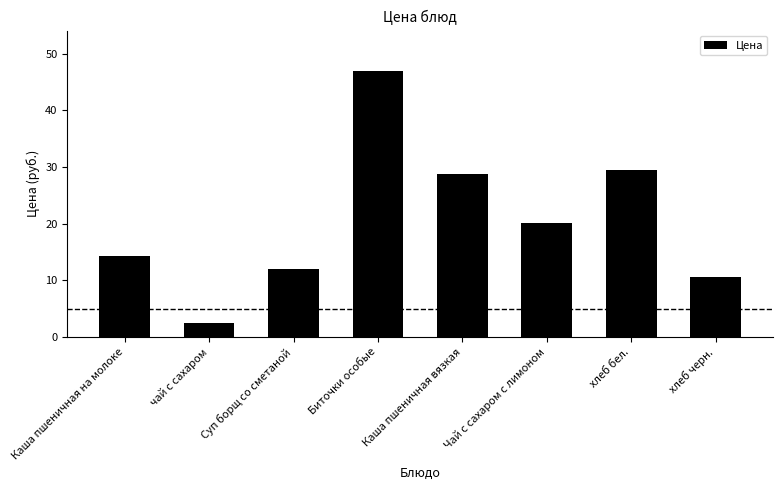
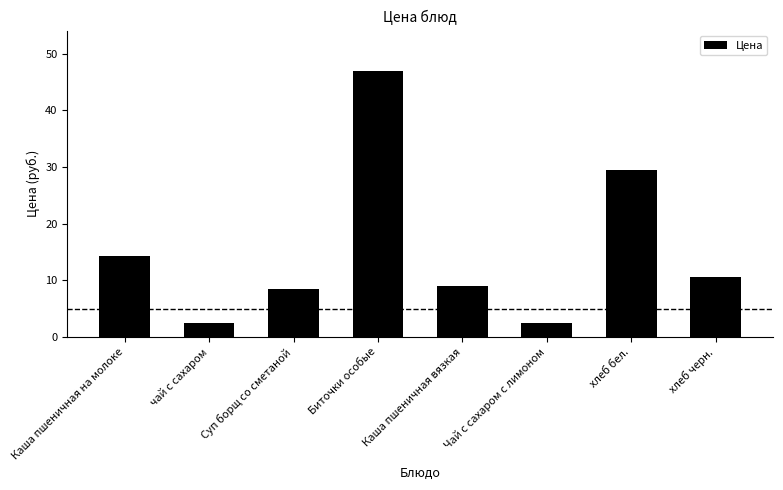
Суп борщ со сметаной: 12 -> 8
Каша пшеничная вязкая: 29 -> 9
Чай с сахаром с лимоном: 20 -> 2
